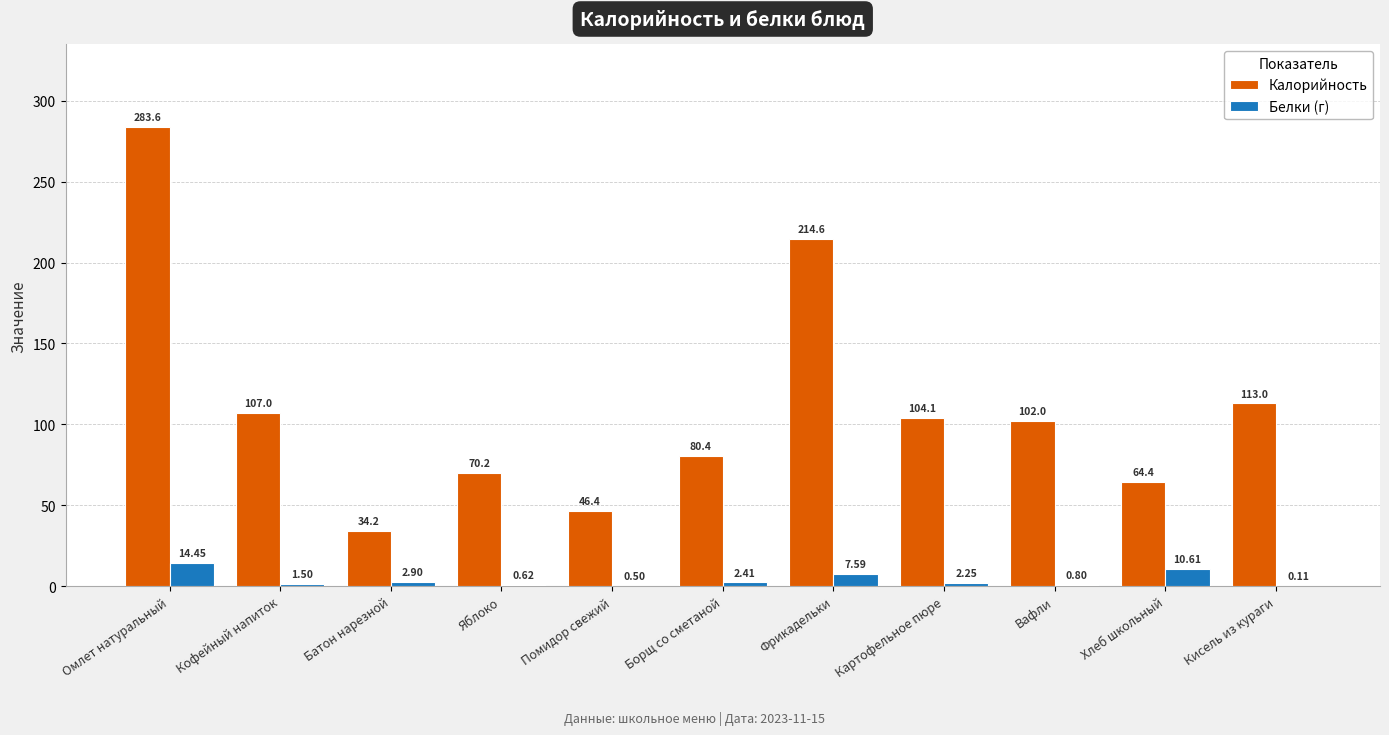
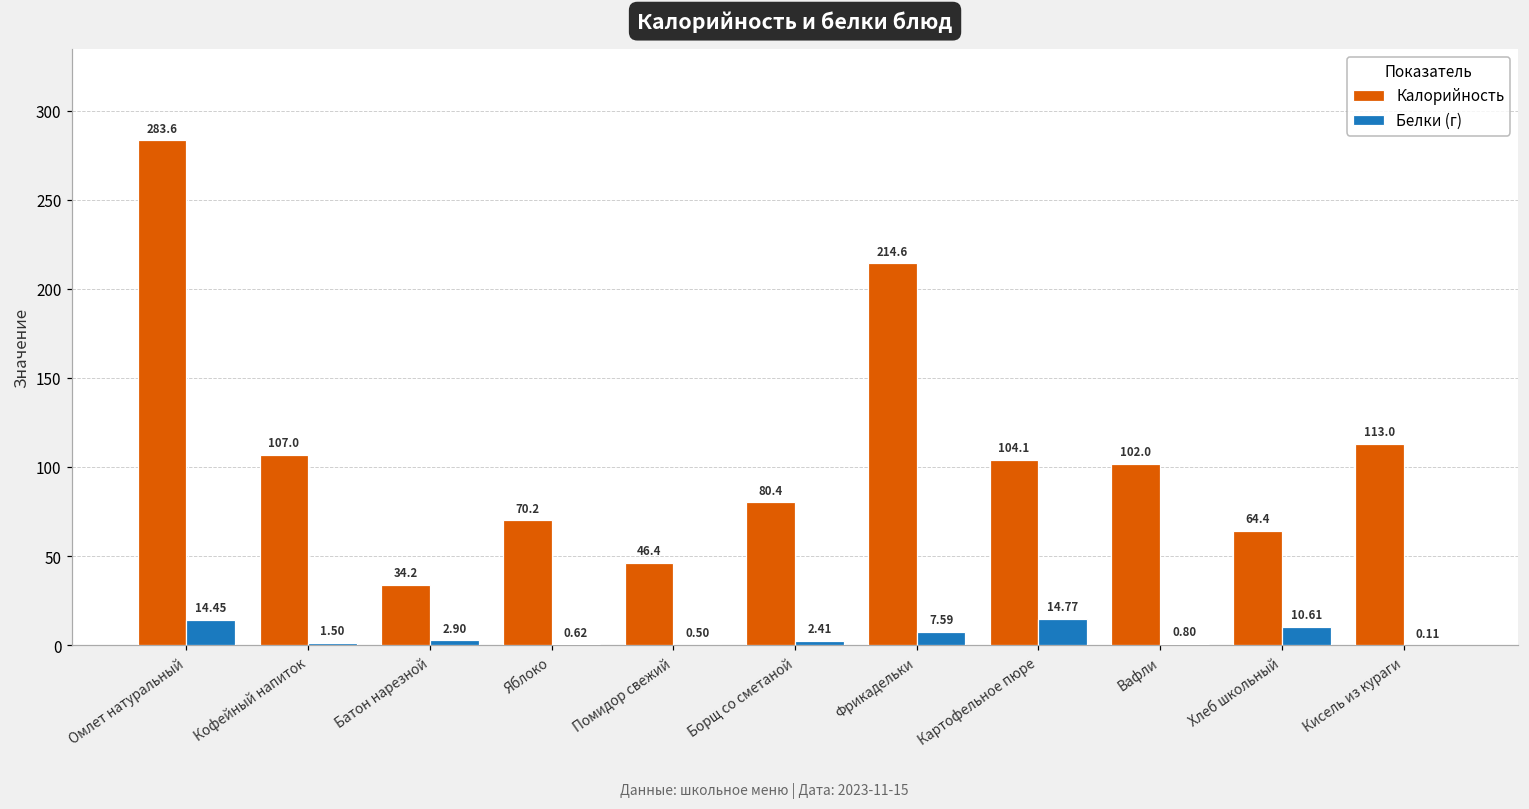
Белки (г), Картофельное пюре: 2.25 -> 14.77
